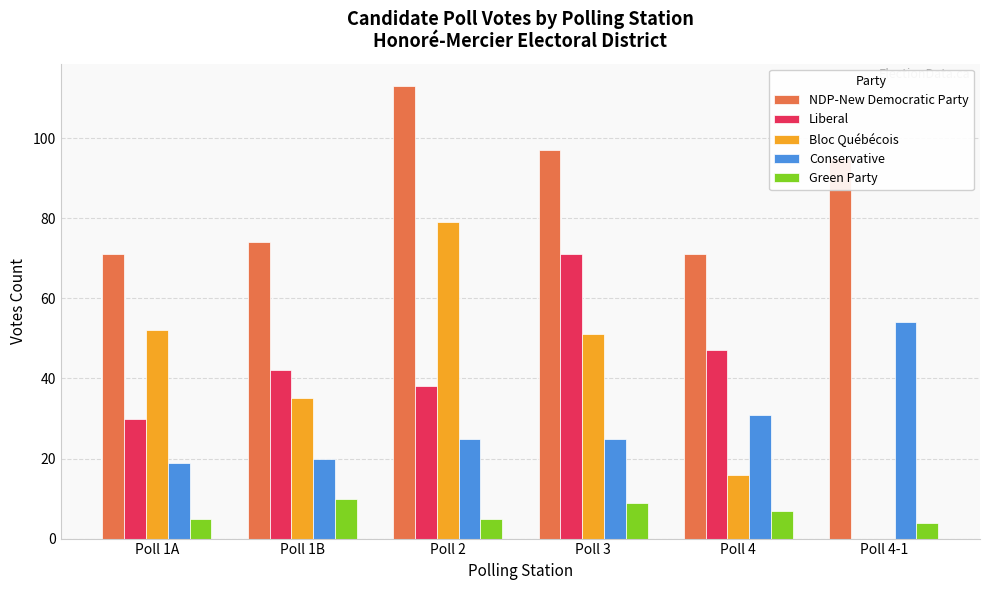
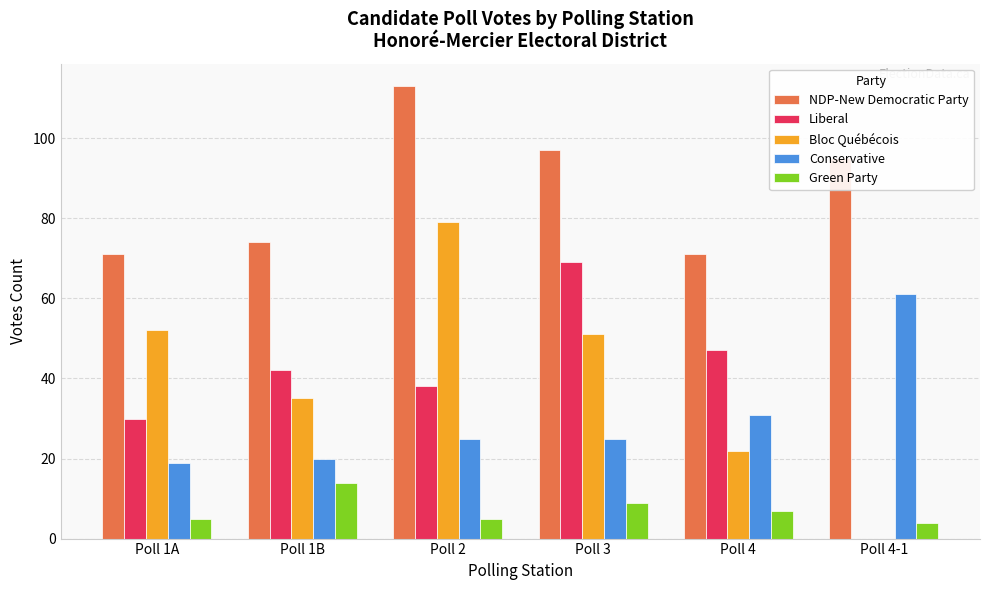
Green Party, Poll 1B: 10 -> 14
Liberal, Poll 3: 71 -> 69
Bloc Québécois, Poll 4: 16 -> 22
Conservative, Poll 4-1: 54 -> 61
